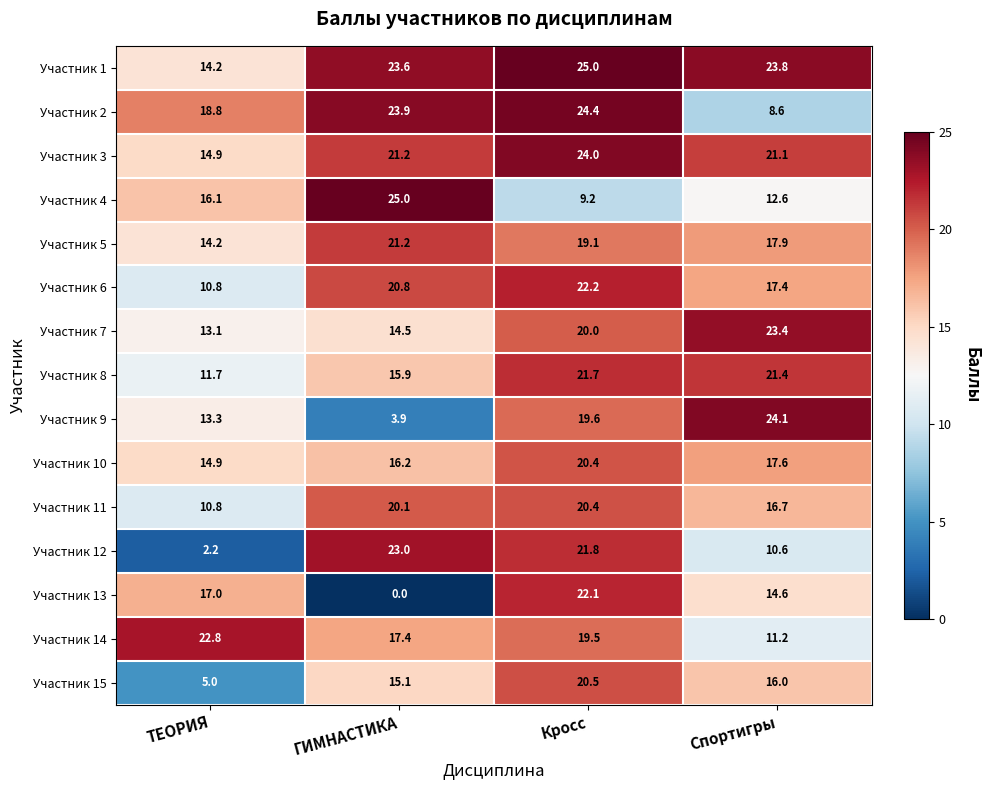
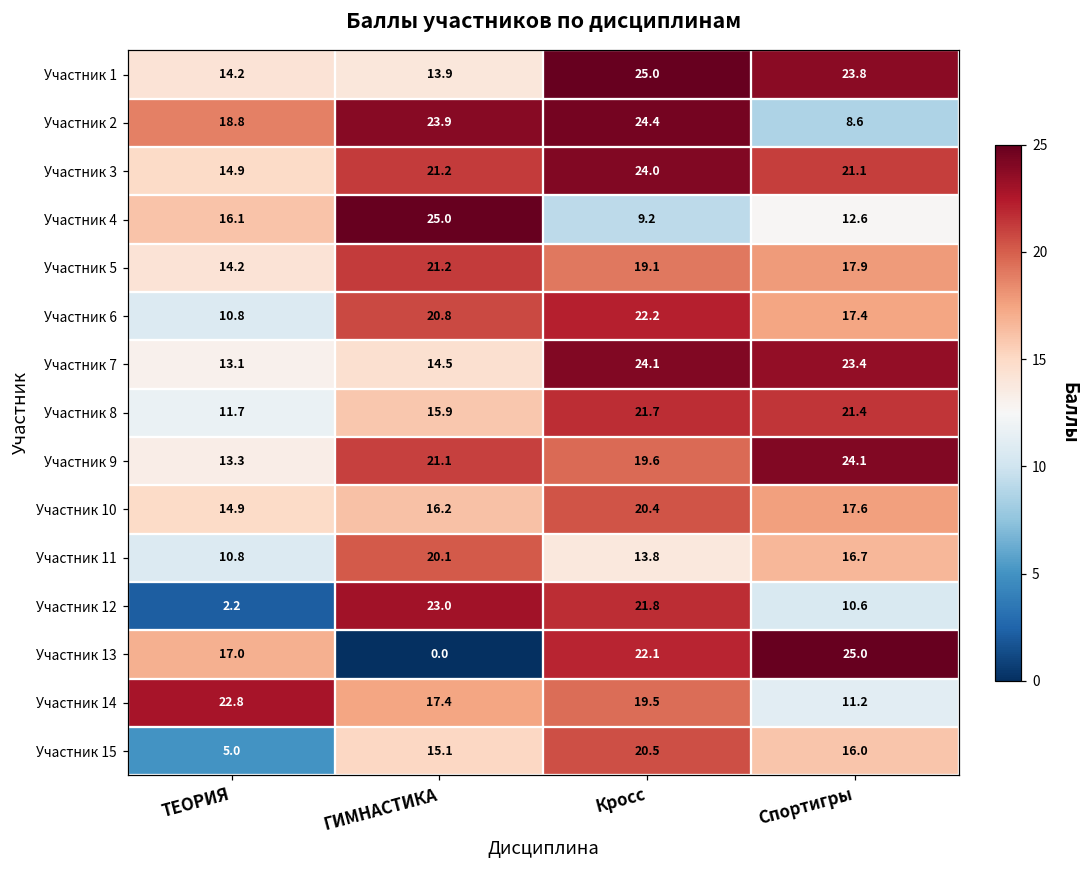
Участник 1, ГИМНАСТИКА: 23.6 -> 13.9
Участник 7, Кросс: 20.0 -> 24.1
Участник 9, ГИМНАСТИКА: 3.9 -> 21.1
Участник 11, Кросс: 20.4 -> 13.8
Участник 13, Спортигры: 14.6 -> 25.0
